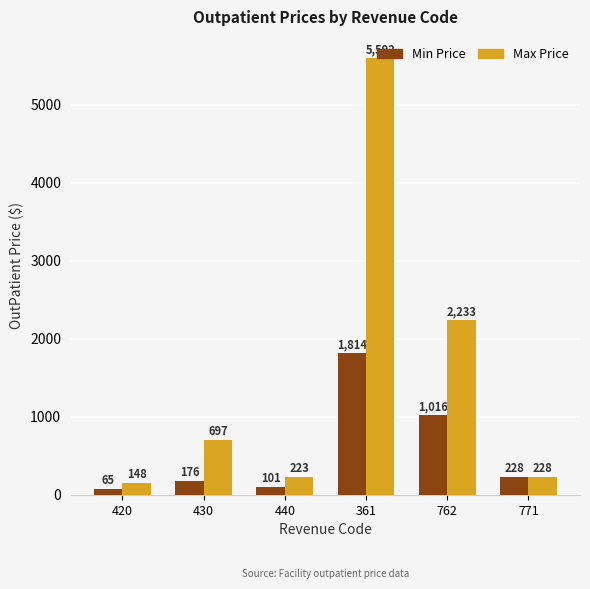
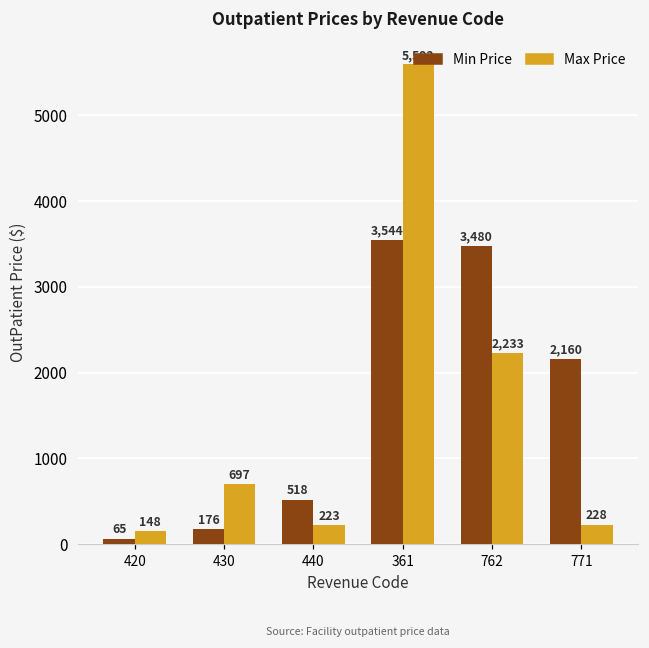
Min Price, 440: 101 -> 518
Min Price, 361: 1,814 -> 3,544
Min Price, 762: 1,016 -> 3,480
Min Price, 771: 228 -> 2,160
